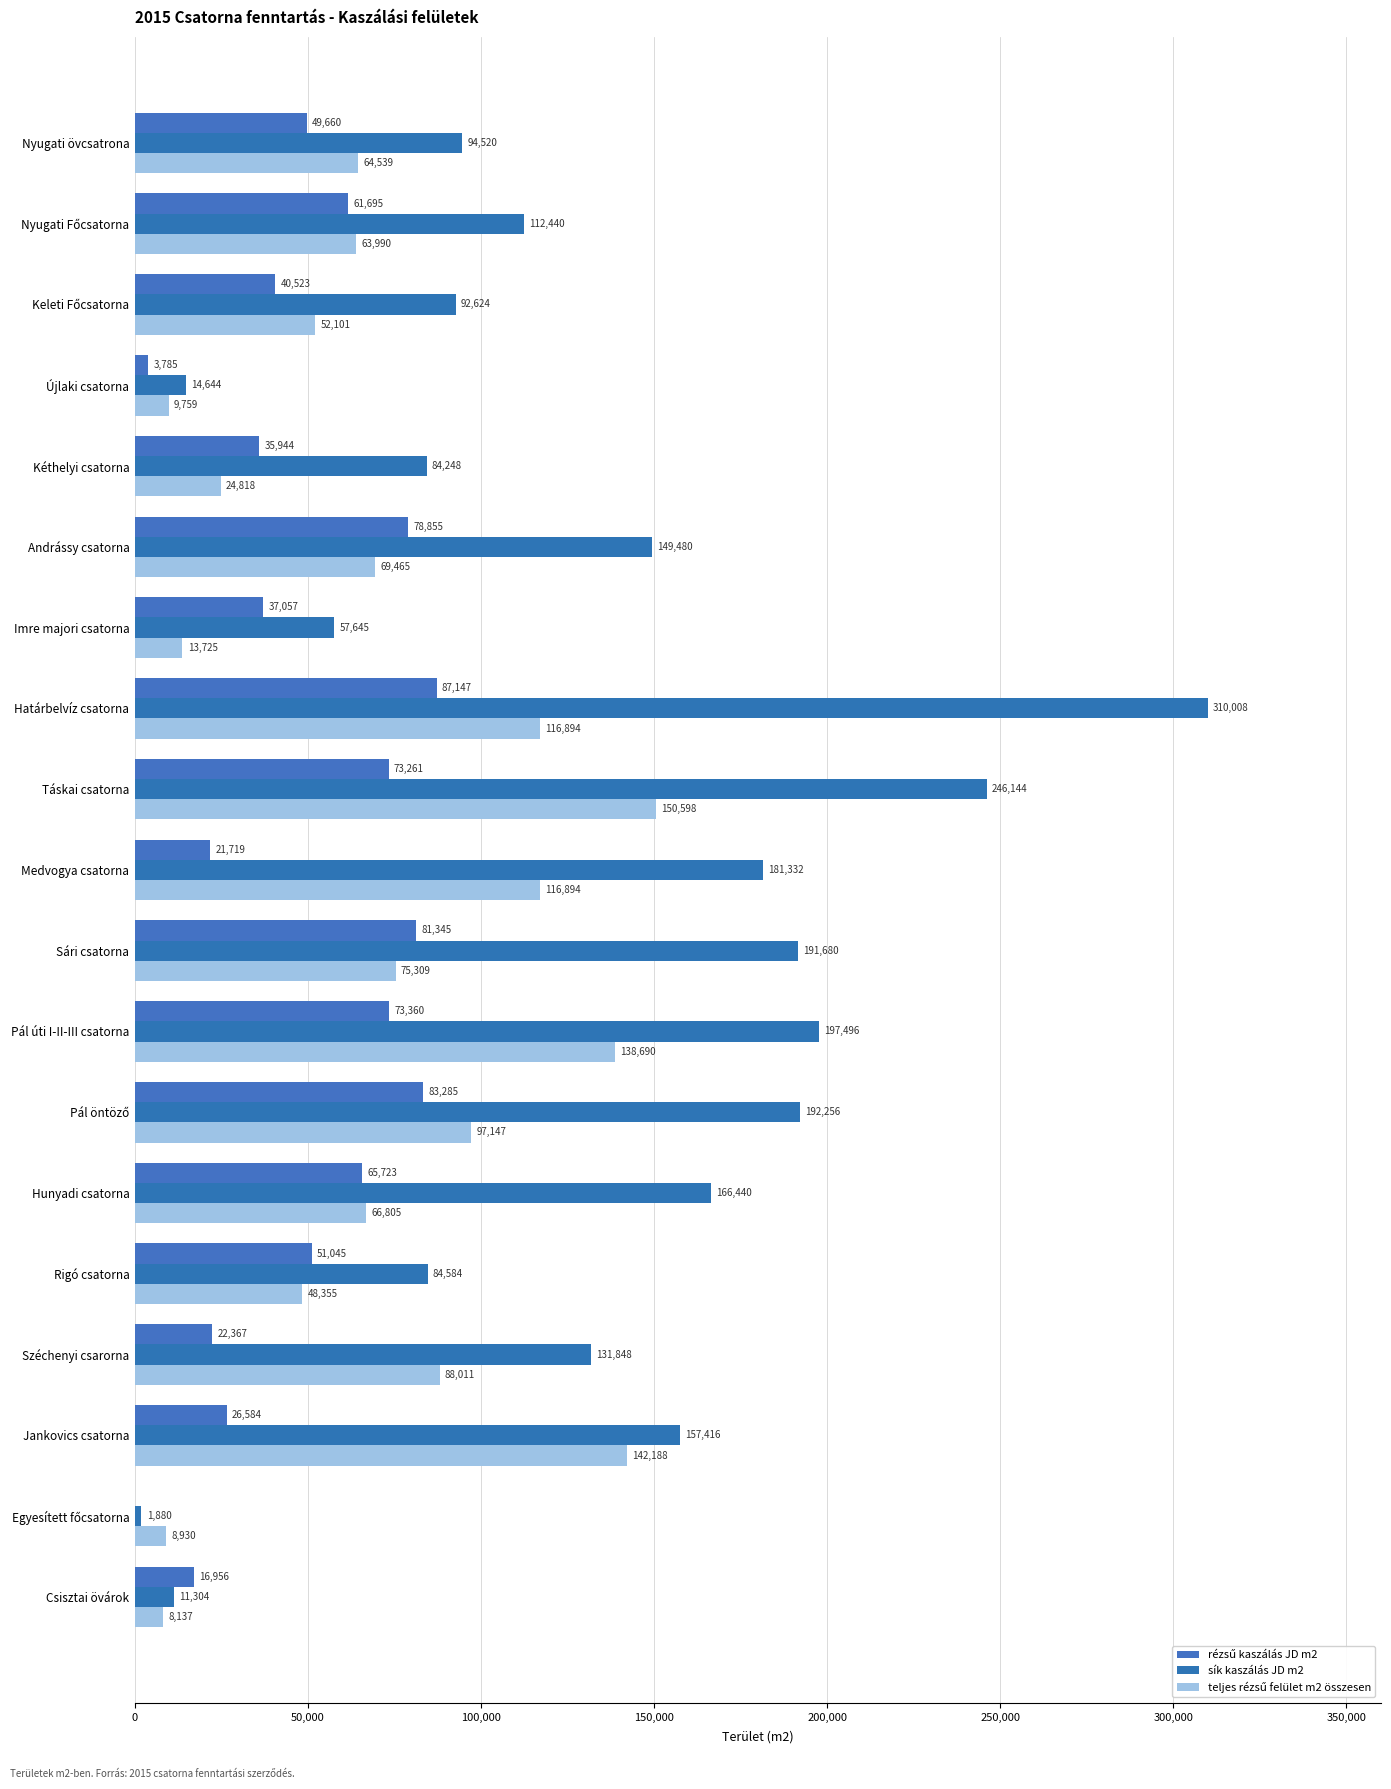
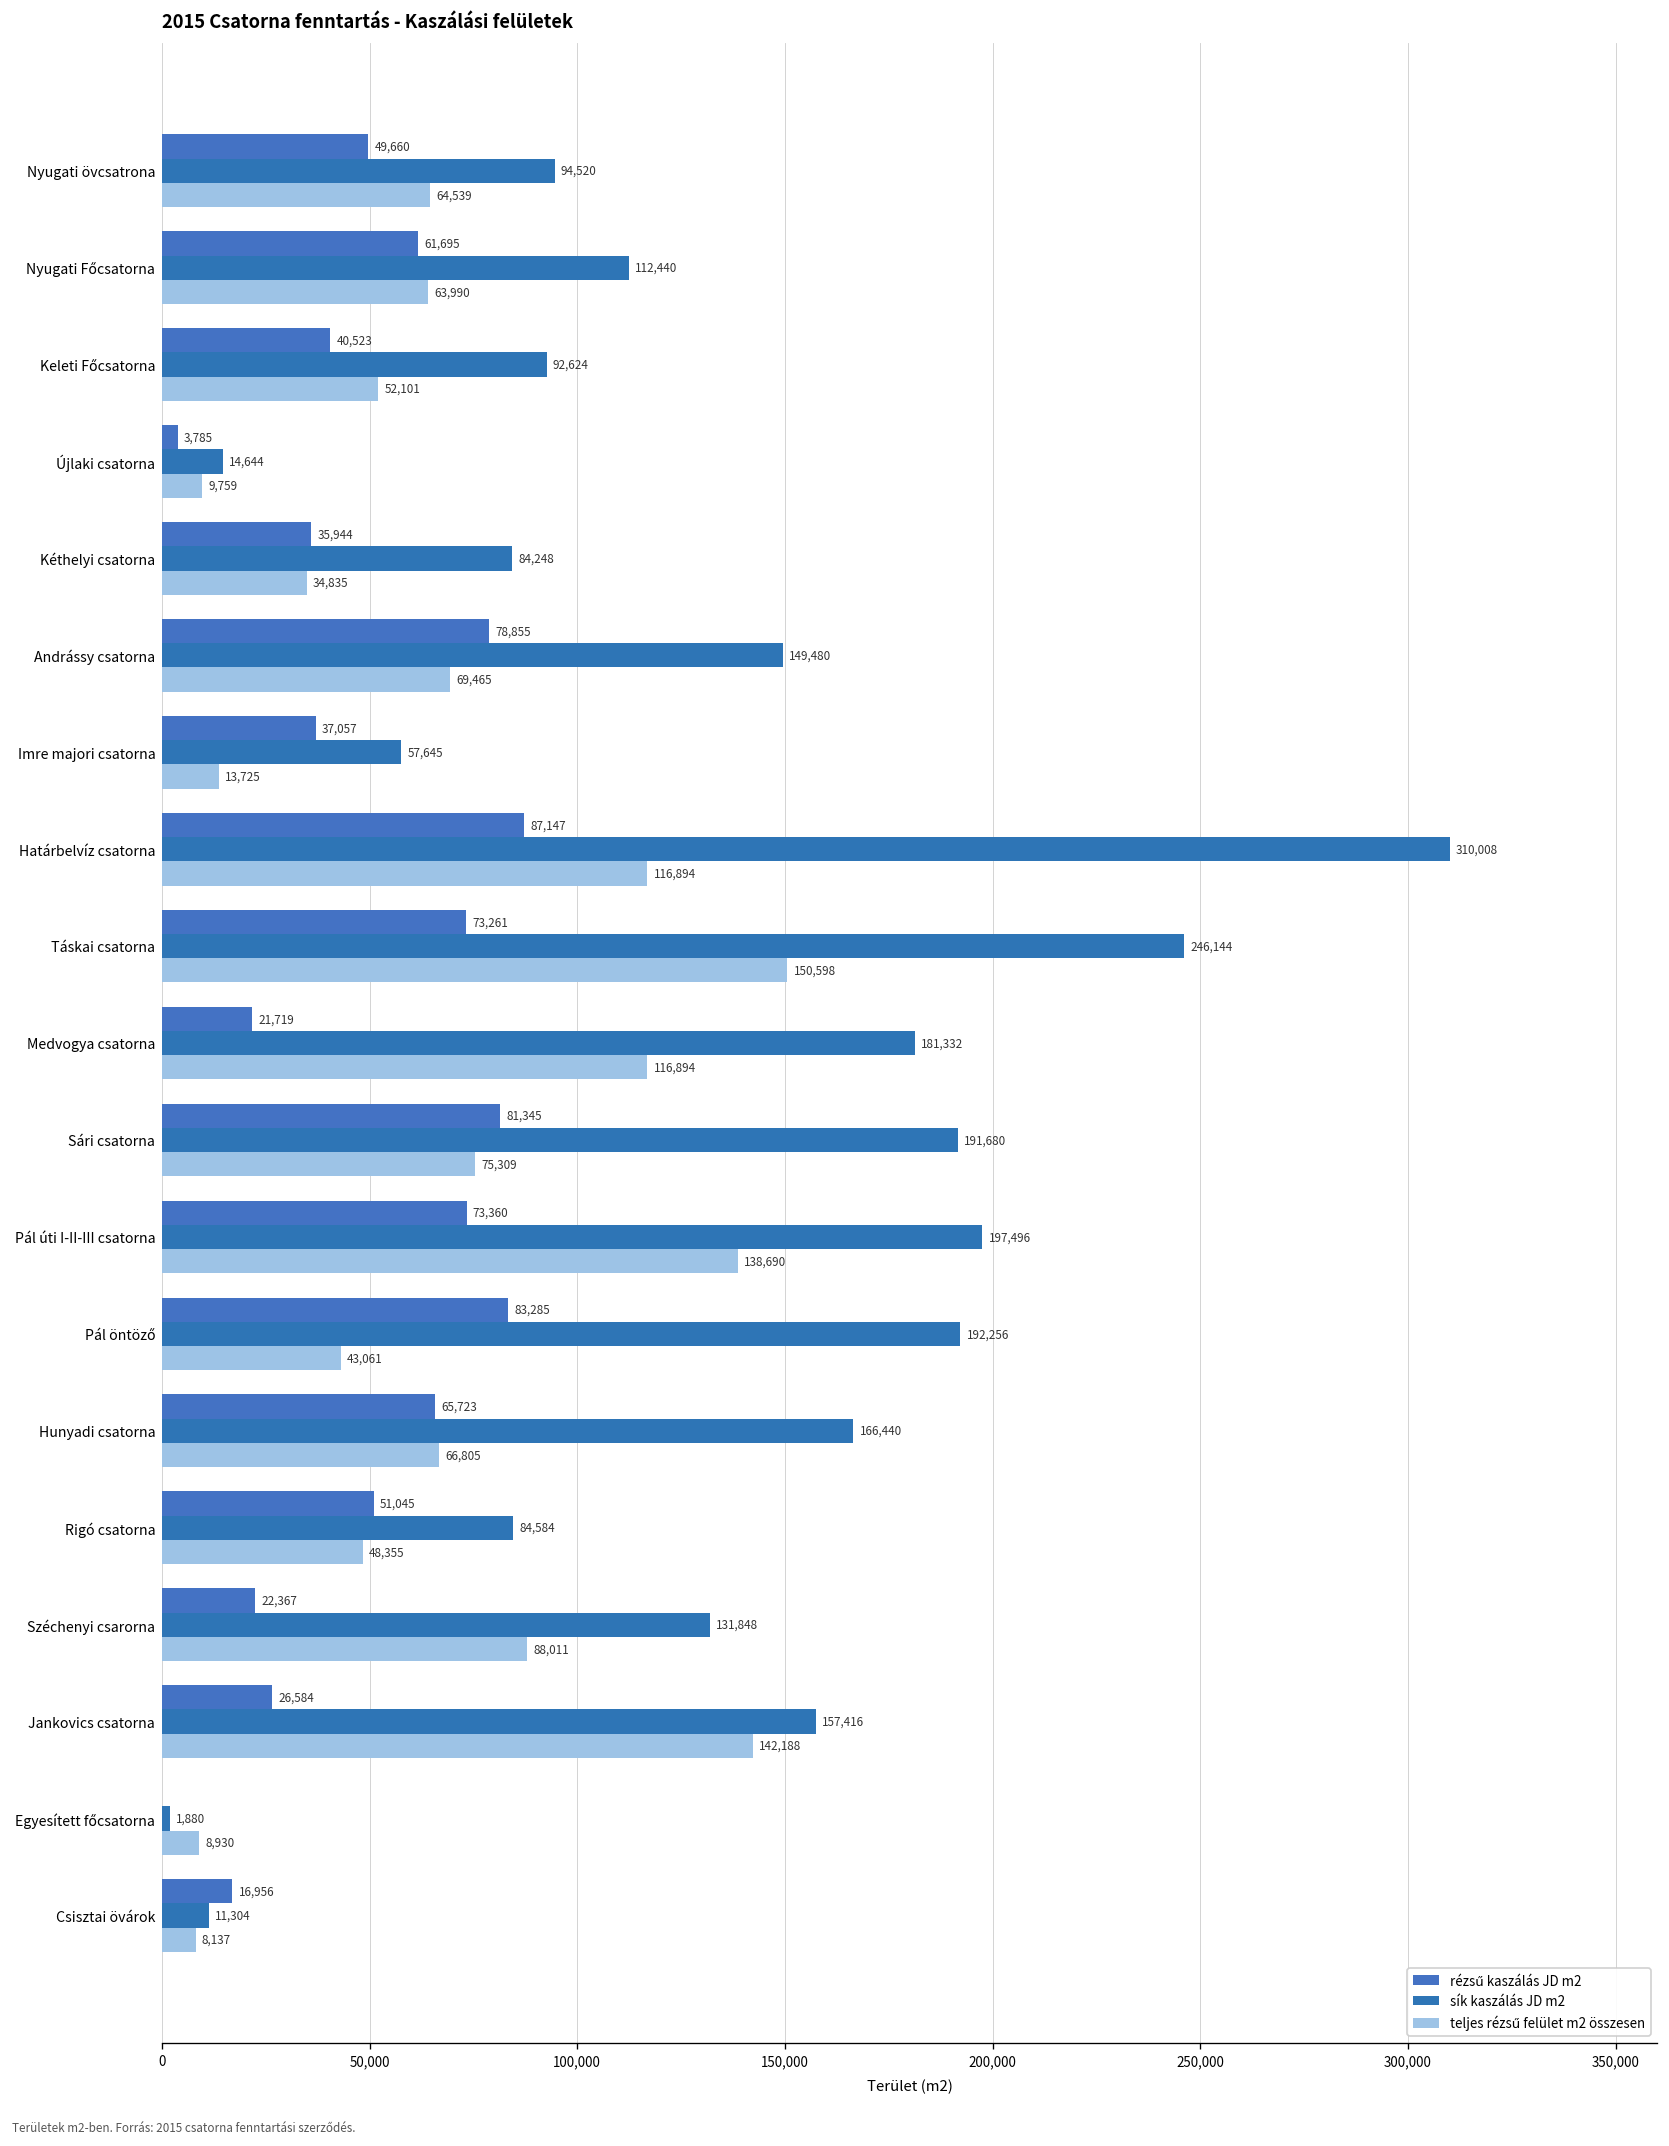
teljes rézsű felület m2 összesen, Kéthelyi csatorna: 24,818 -> 34,835
teljes rézsű felület m2 összesen, Pál öntöző: 97,147 -> 43,061
